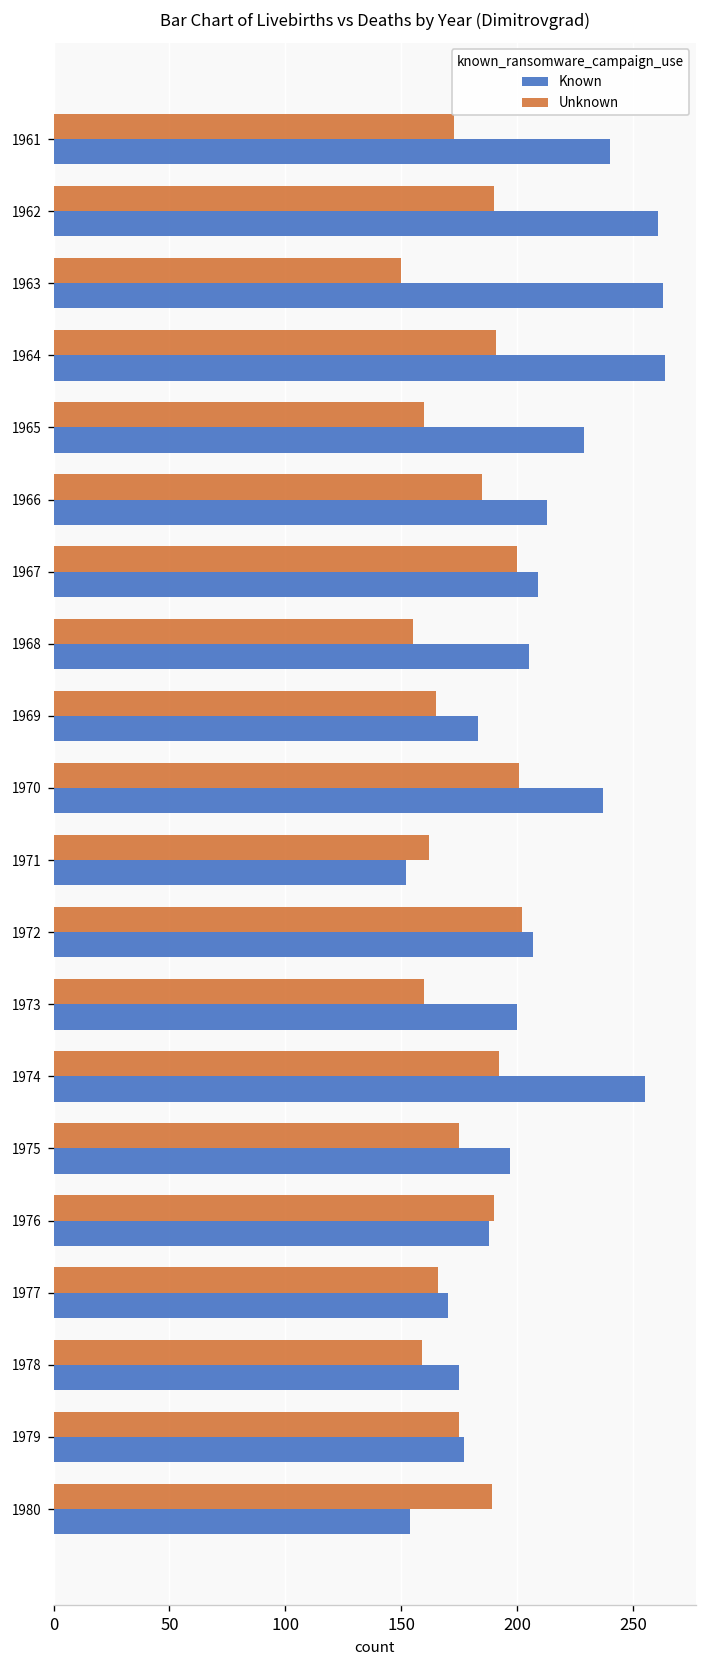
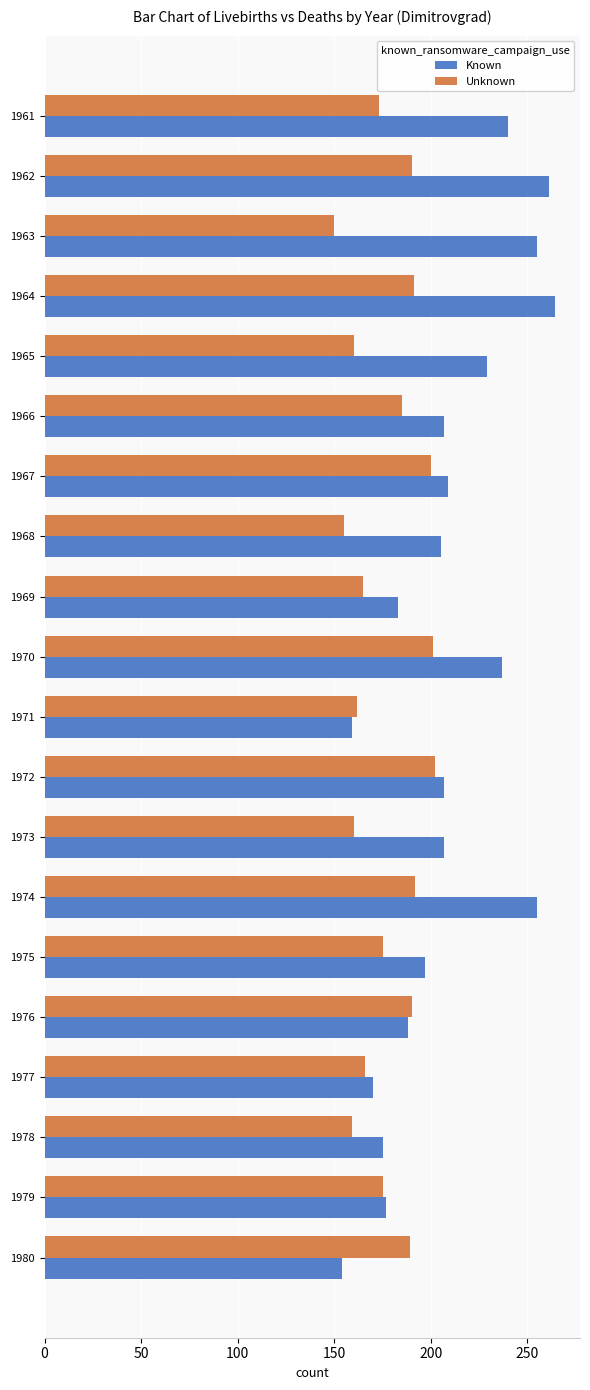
Known, 1963: 263 -> 255
Known, 1966: 213 -> 207
Known, 1971: 152 -> 159
Known, 1973: 200 -> 207
